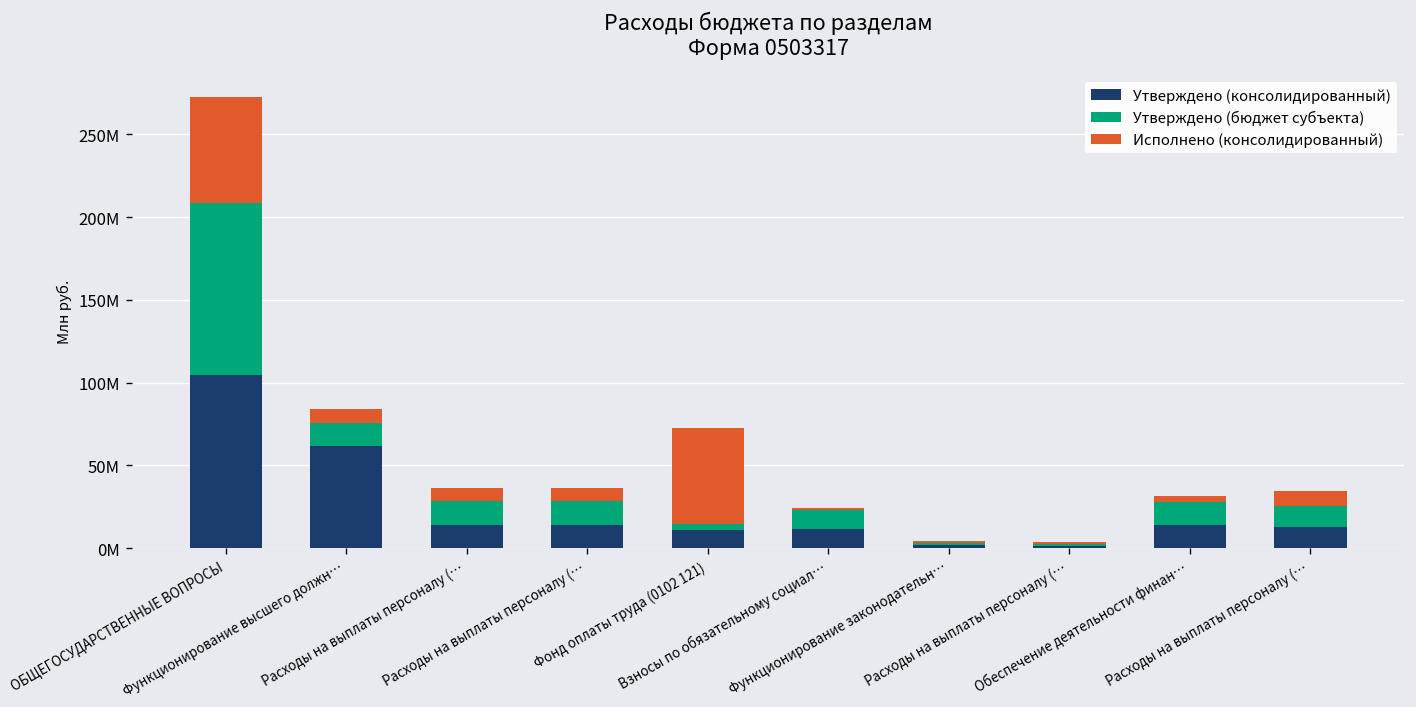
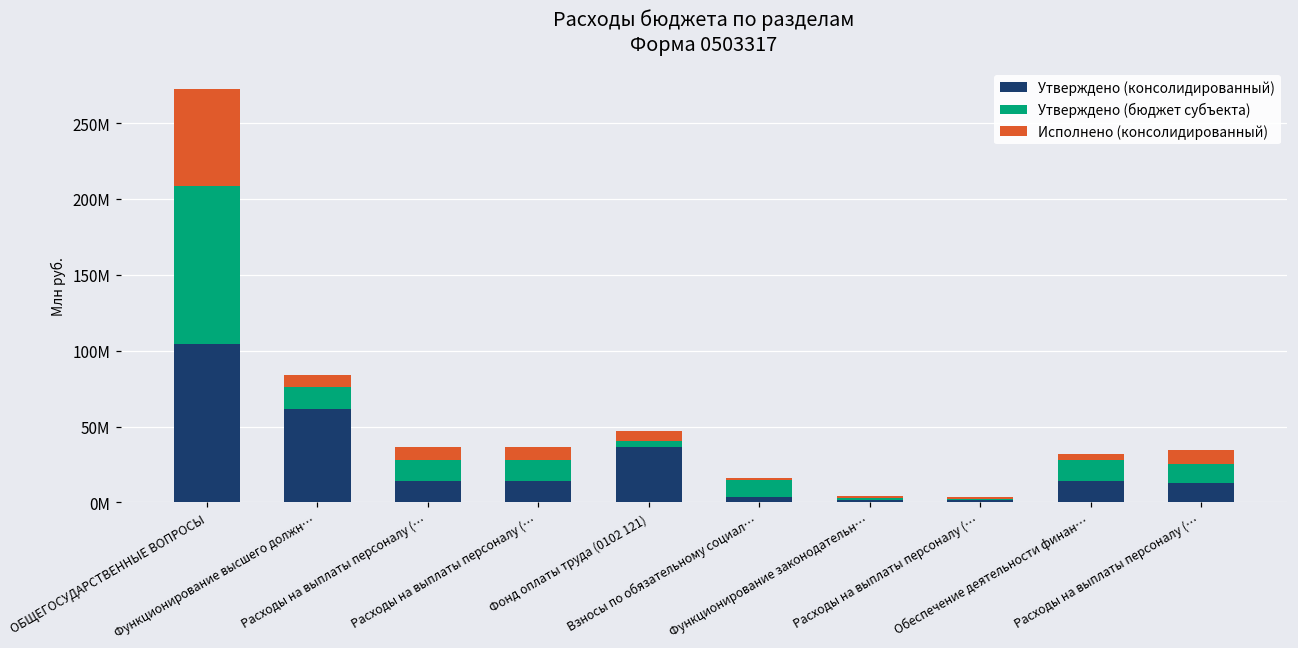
Утверждено (консолидированный), Фонд оплаты труда (0102 121): 11000000 -> 36000000
Исполнено (консолидированный), Фонд оплаты труда (0102 121): 58000000 -> 7000000
Утверждено (консолидированный), Взносы по обязательному социал…: 11000000 -> 3000000
